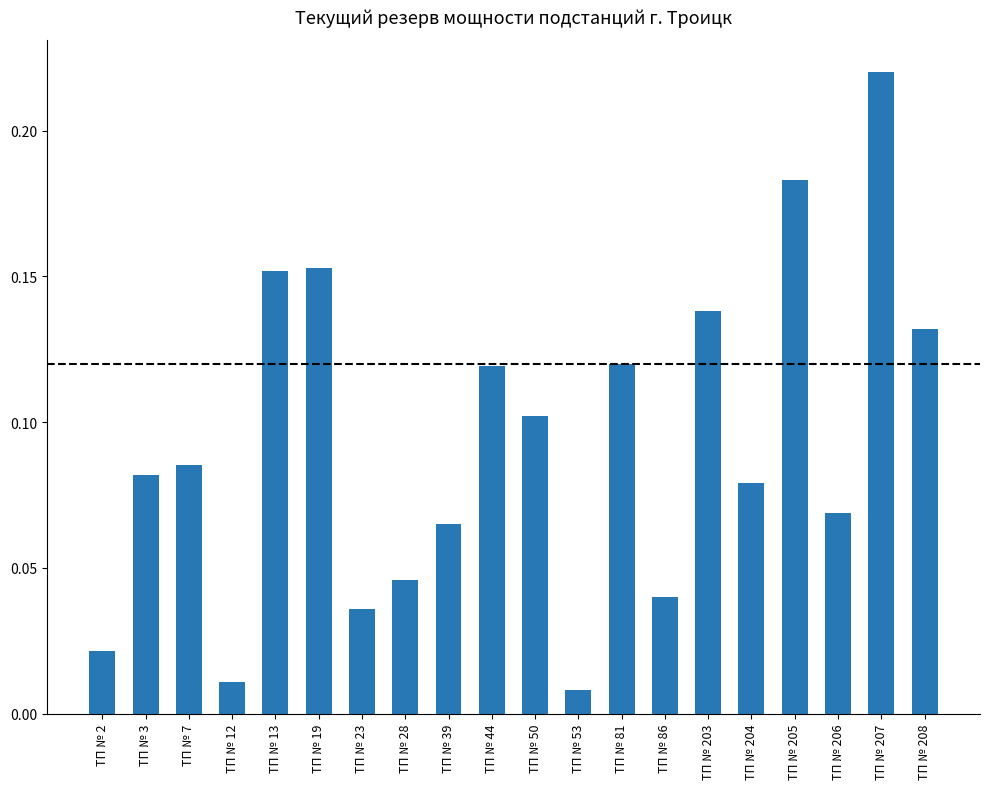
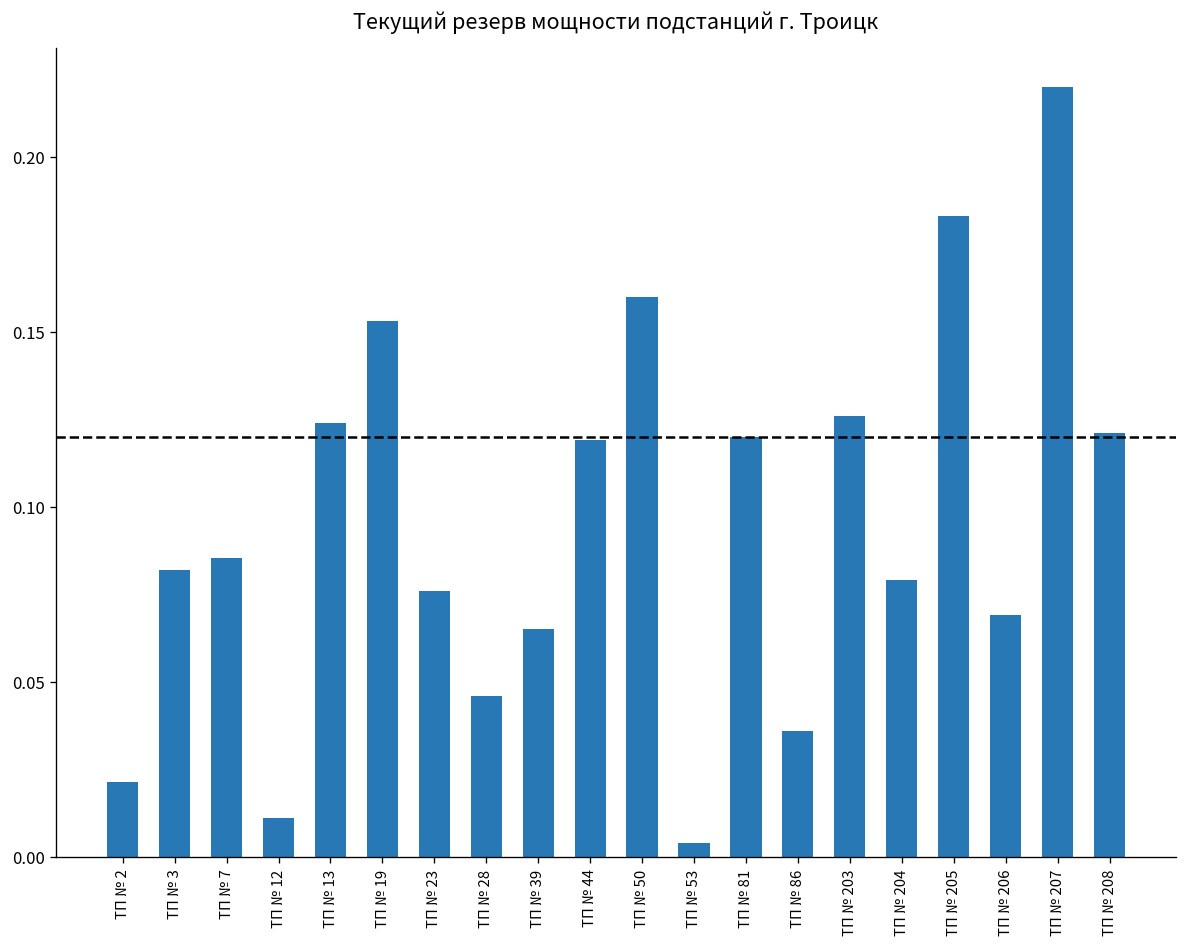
ТП № 13: 0.152 -> 0.124
ТП № 23: 0.036 -> 0.076
ТП № 50: 0.102 -> 0.160
ТП № 53: 0.008 -> 0.004
ТП № 86: 0.040 -> 0.036
ТП № 203: 0.138 -> 0.126
ТП № 208: 0.132 -> 0.121
